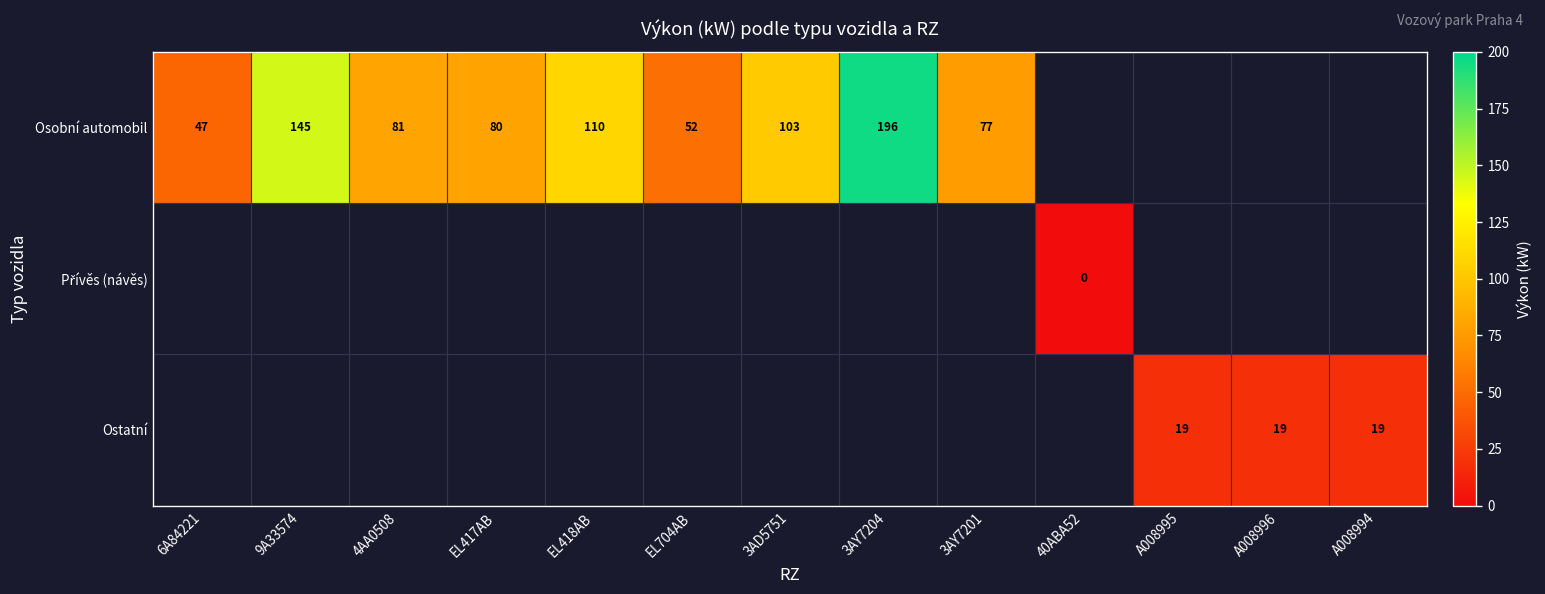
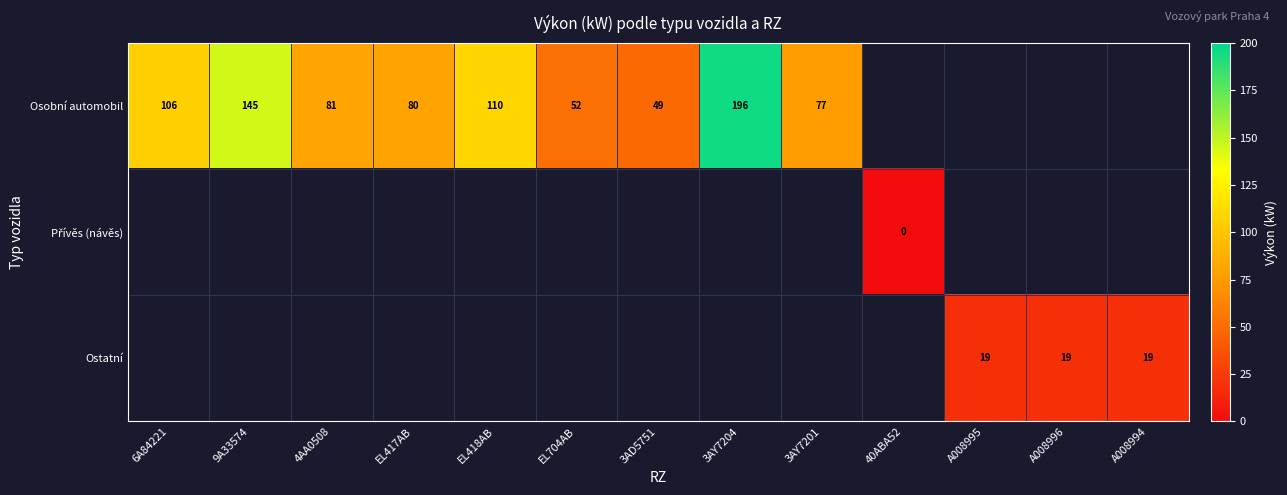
Osobní automobil, 6A84221: 47 -> 106
Osobní automobil, 3AD5751: 103 -> 49
